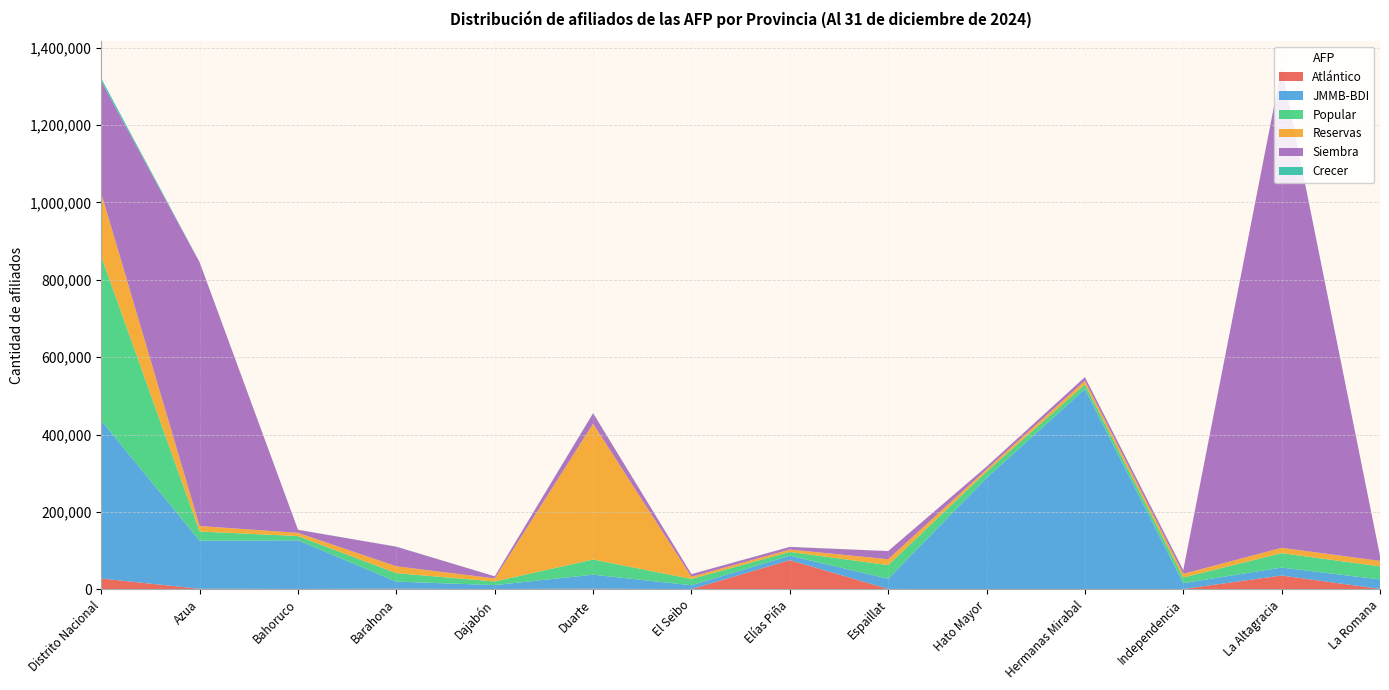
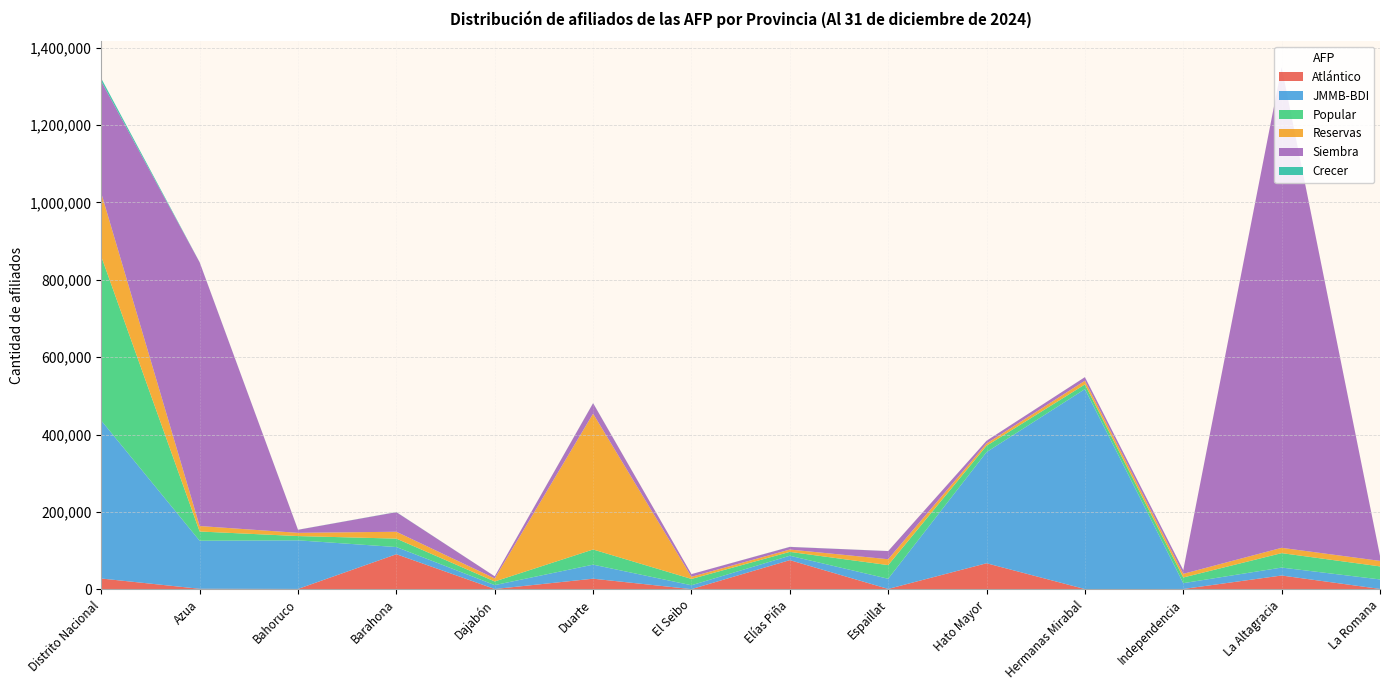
Atlántico, Barahona: 0 -> 90,000
Atlántico, Duarte: 0 -> 30,000
Atlántico, Hato Mayor: 0 -> 70,000
